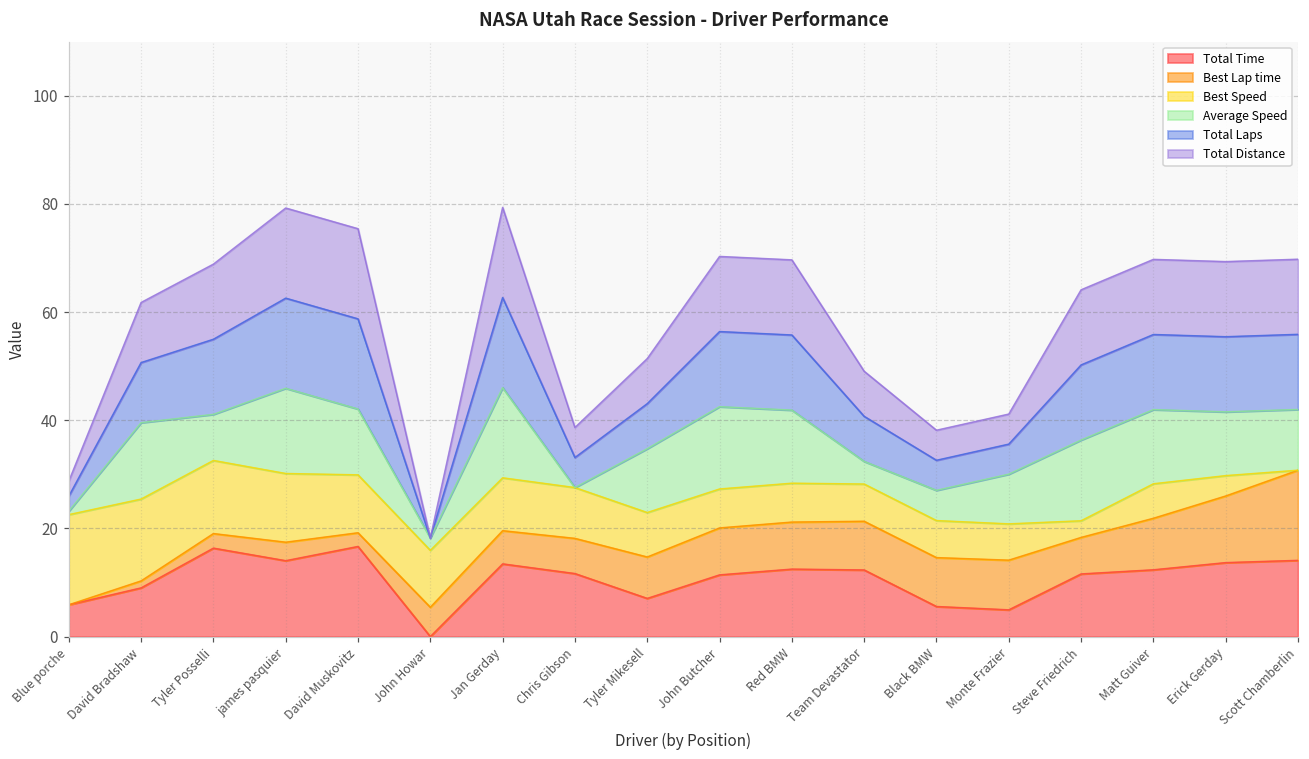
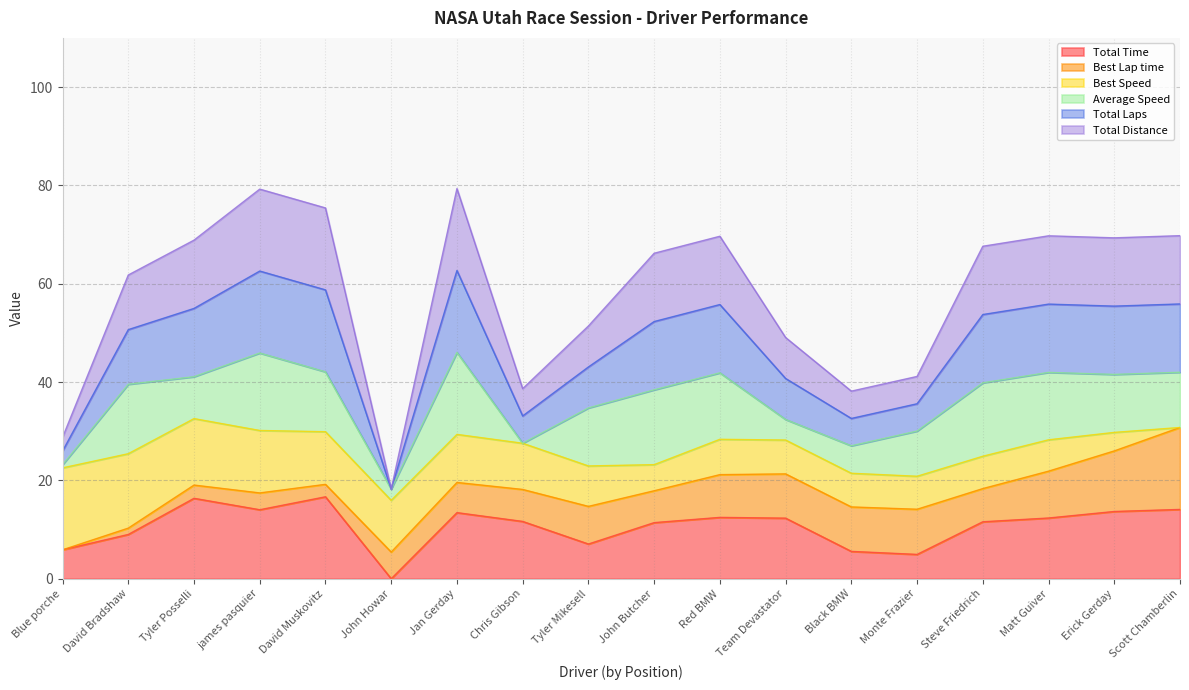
Best Lap time, John Butcher: 9 -> 6
Best Speed, John Butcher: 7 -> 5
Best Speed, Steve Friedrich: 3 -> 7
